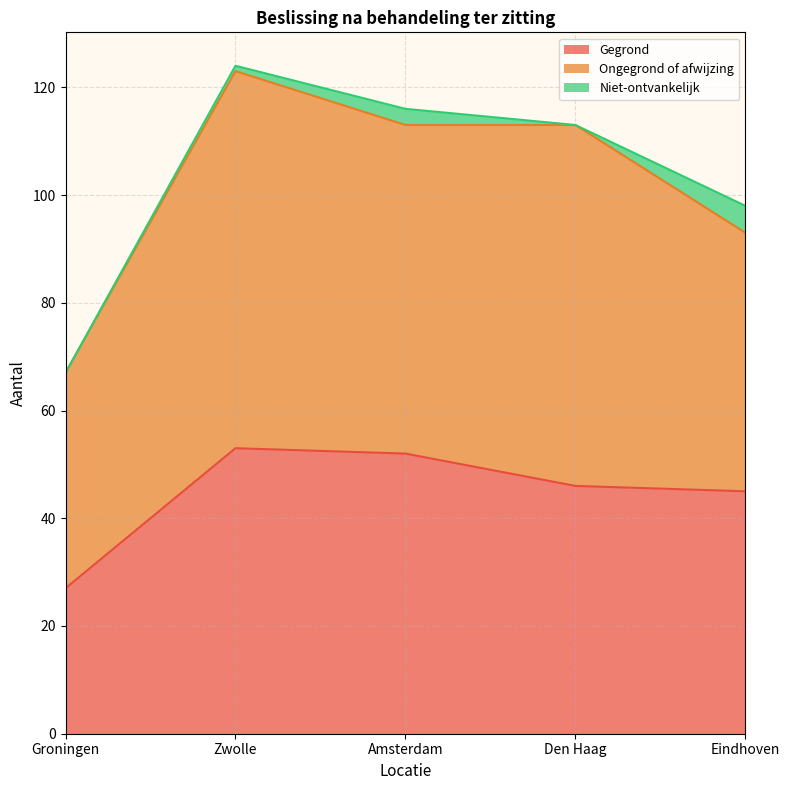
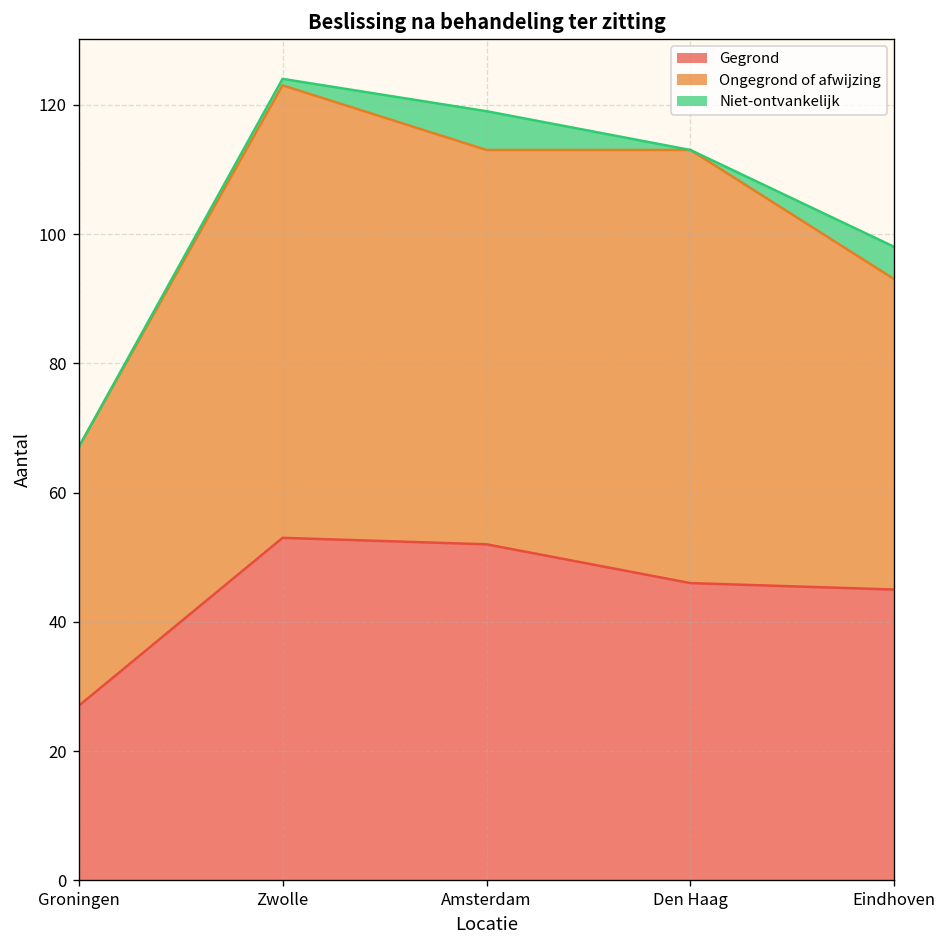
Niet-ontvankelijk, Amsterdam: 3 -> 6
